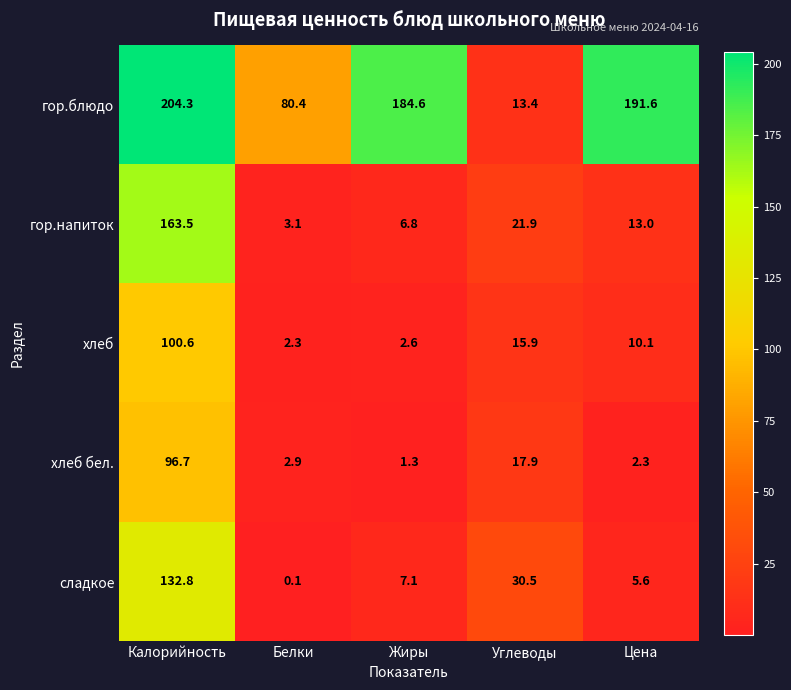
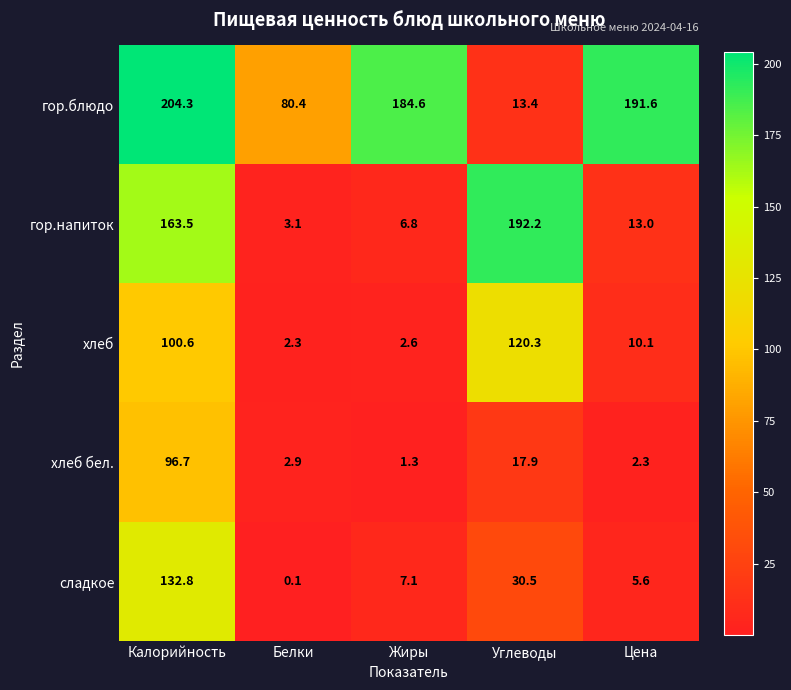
гор.напиток, Углеводы: 21.9 -> 192.2
хлеб, Углеводы: 15.9 -> 120.3
